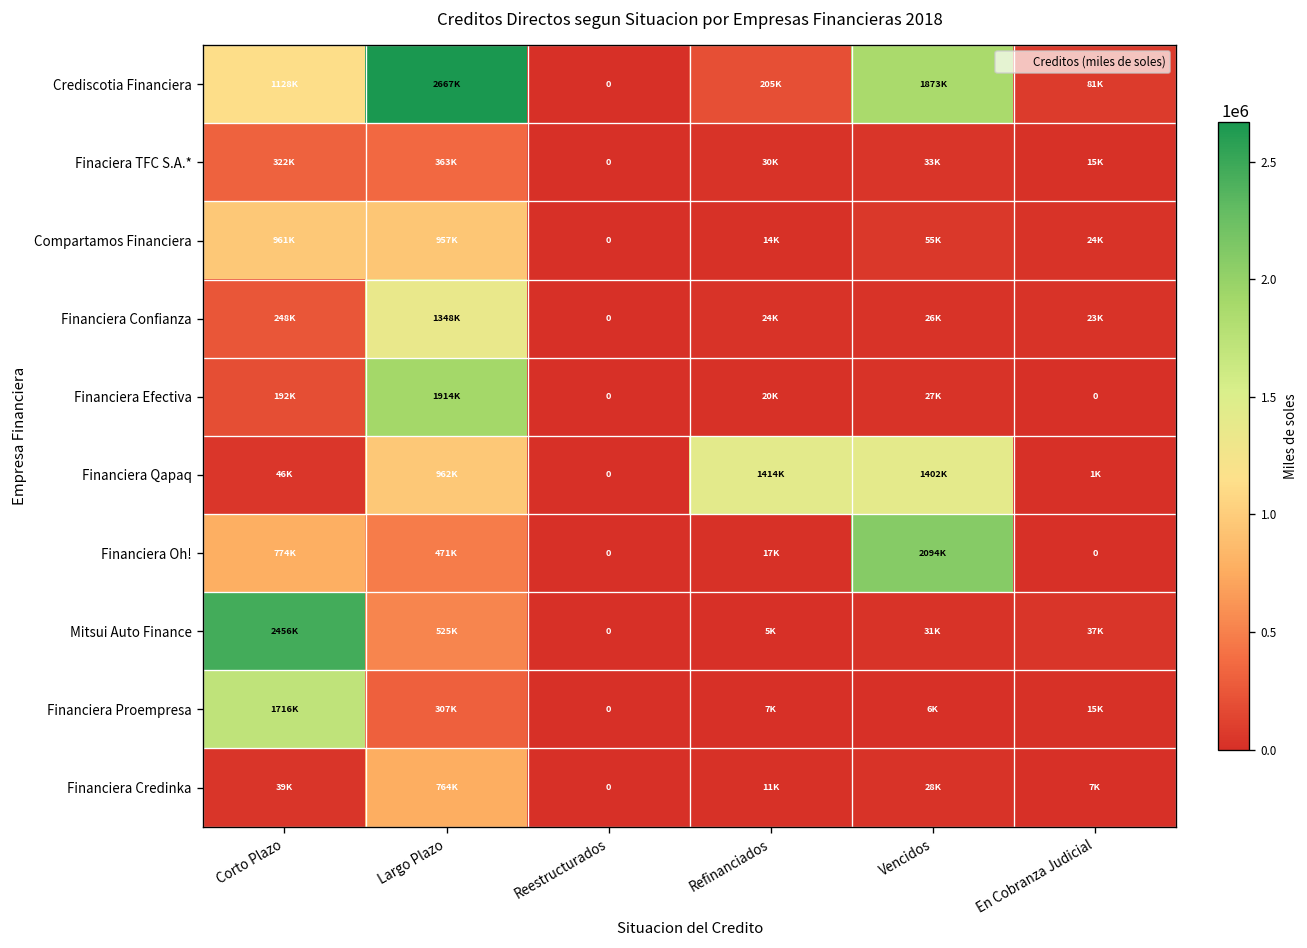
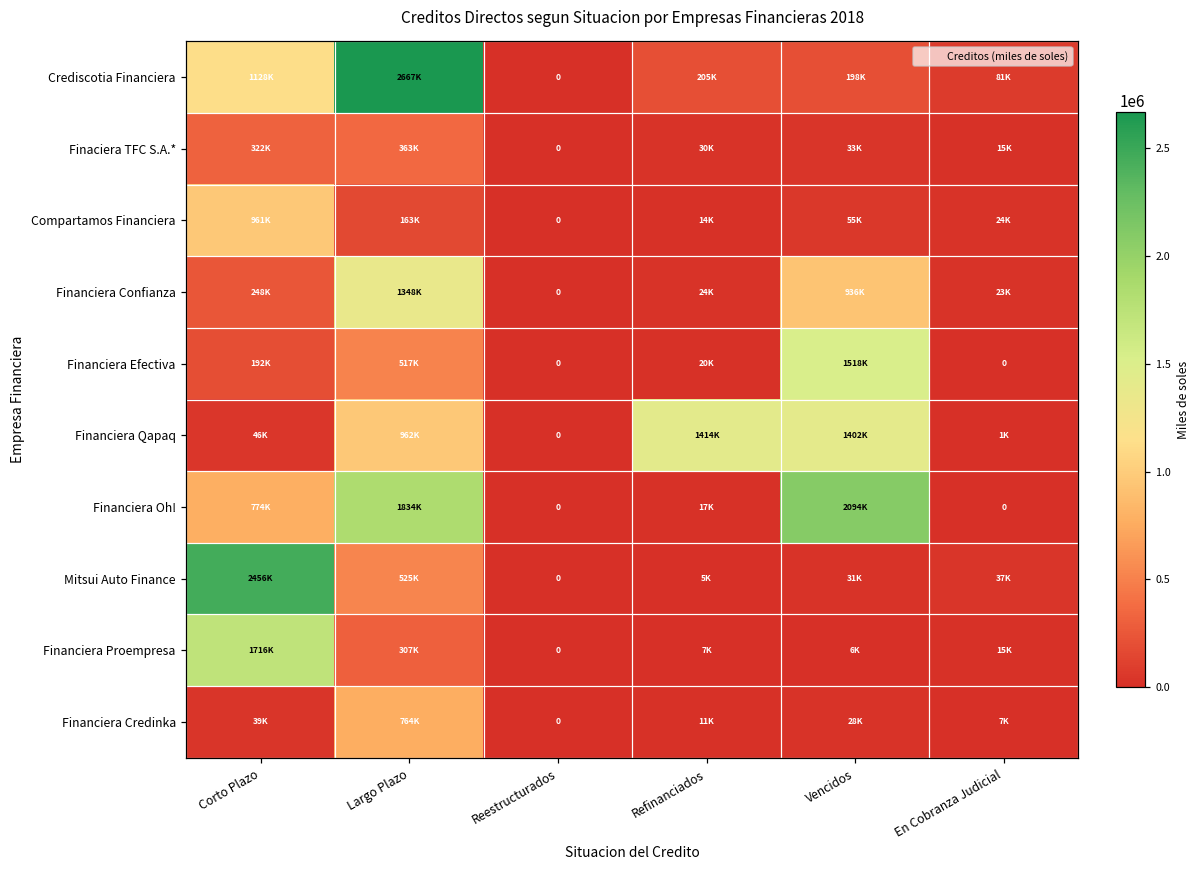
Crediscotia Financiera, Vencidos: 1873K -> 198K
Compartamos Financiera, Largo Plazo: 957K -> 163K
Financiera Confianza, Vencidos: 26K -> 936K
Financiera Efectiva, Largo Plazo: 1914K -> 517K
Financiera Efectiva, Vencidos: 27K -> 1518K
Financiera Oh!, Largo Plazo: 471K -> 1834K
